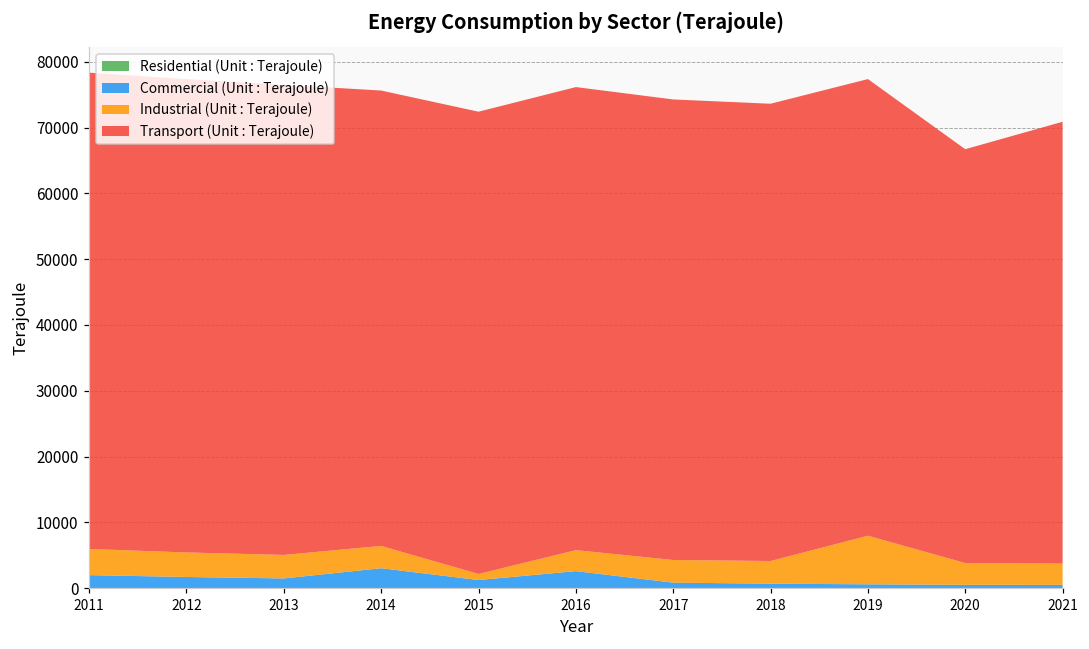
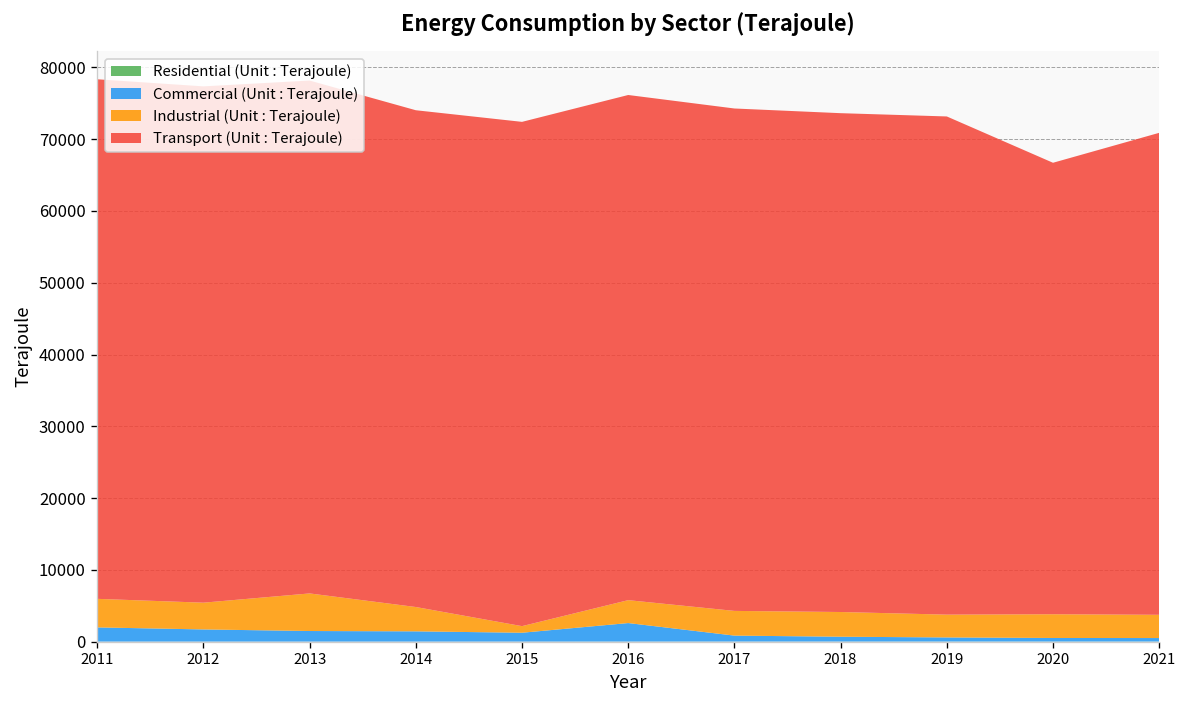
Industrial (Unit : Terajoule), 2013: 4000 -> 5000
Commercial (Unit : Terajoule), 2014: 3000 -> 1000
Industrial (Unit : Terajoule), 2019: 7000 -> 3000
